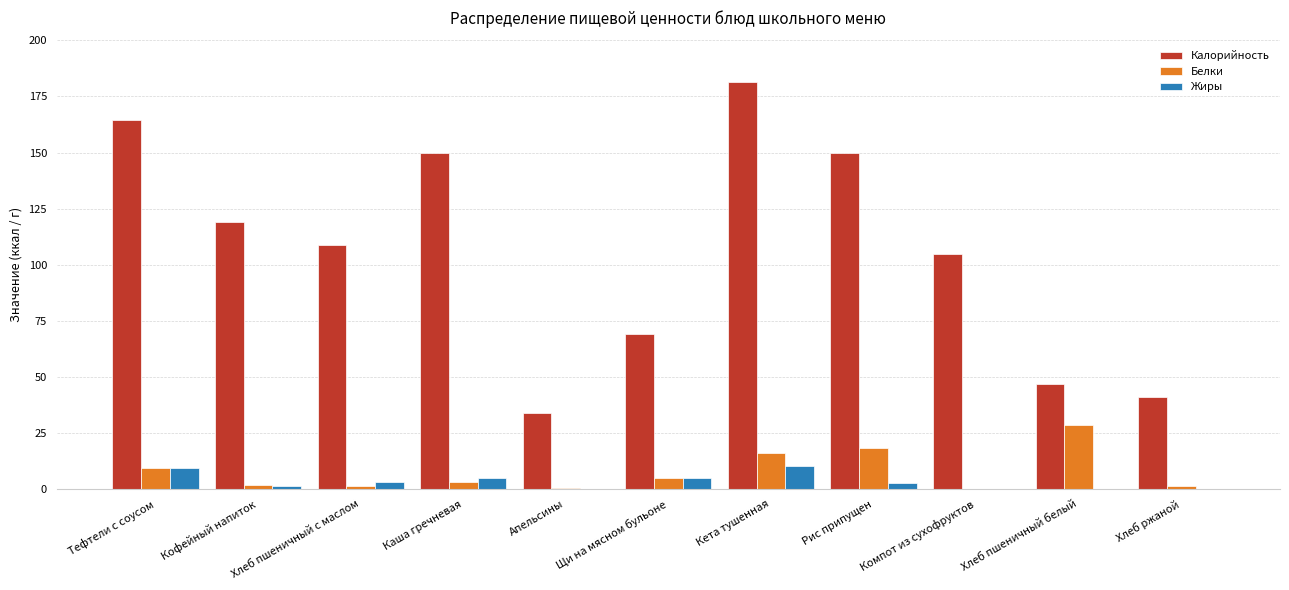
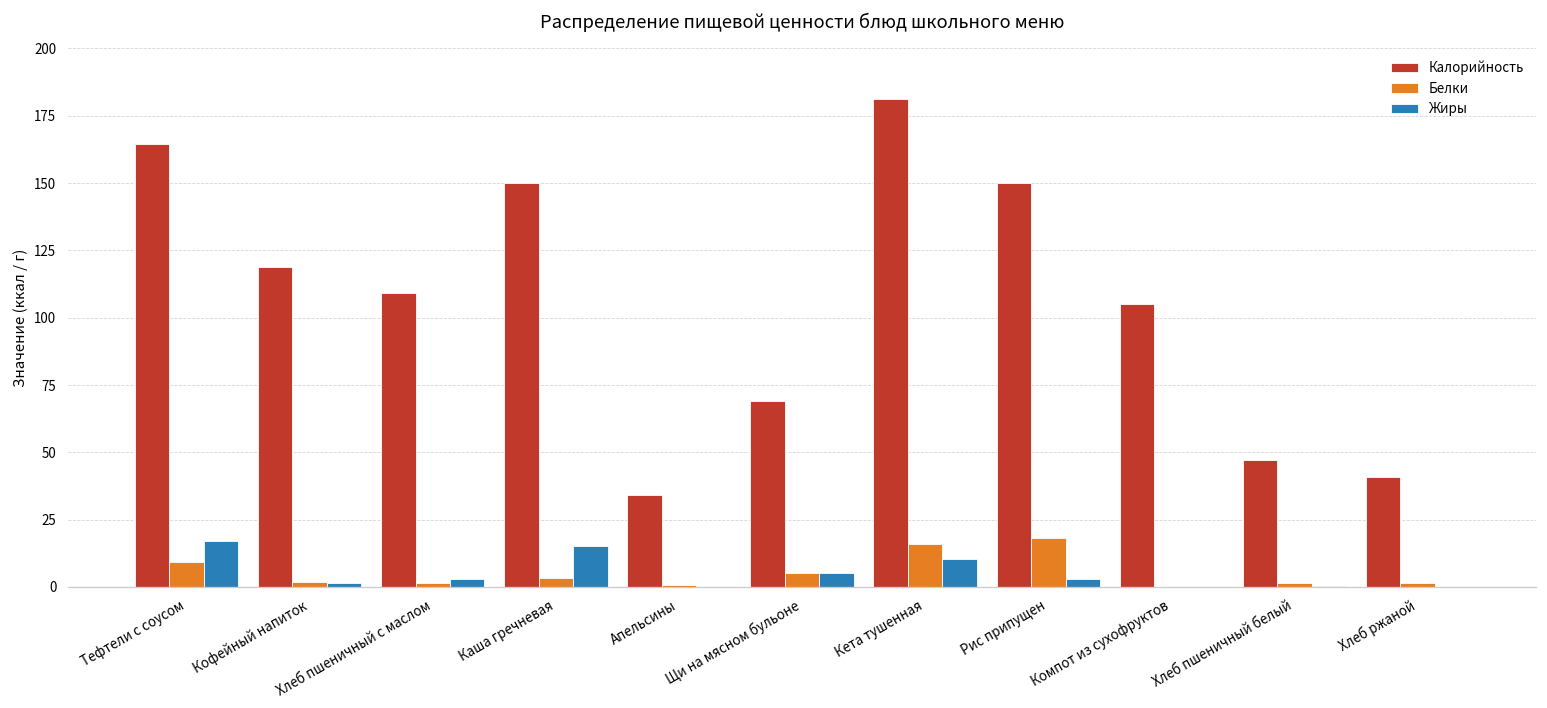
Жиры, Тефтели с соусом: 10 -> 17
Жиры, Каша гречневая: 5 -> 15
Белки, Хлеб пшеничный белый: 28 -> 2
